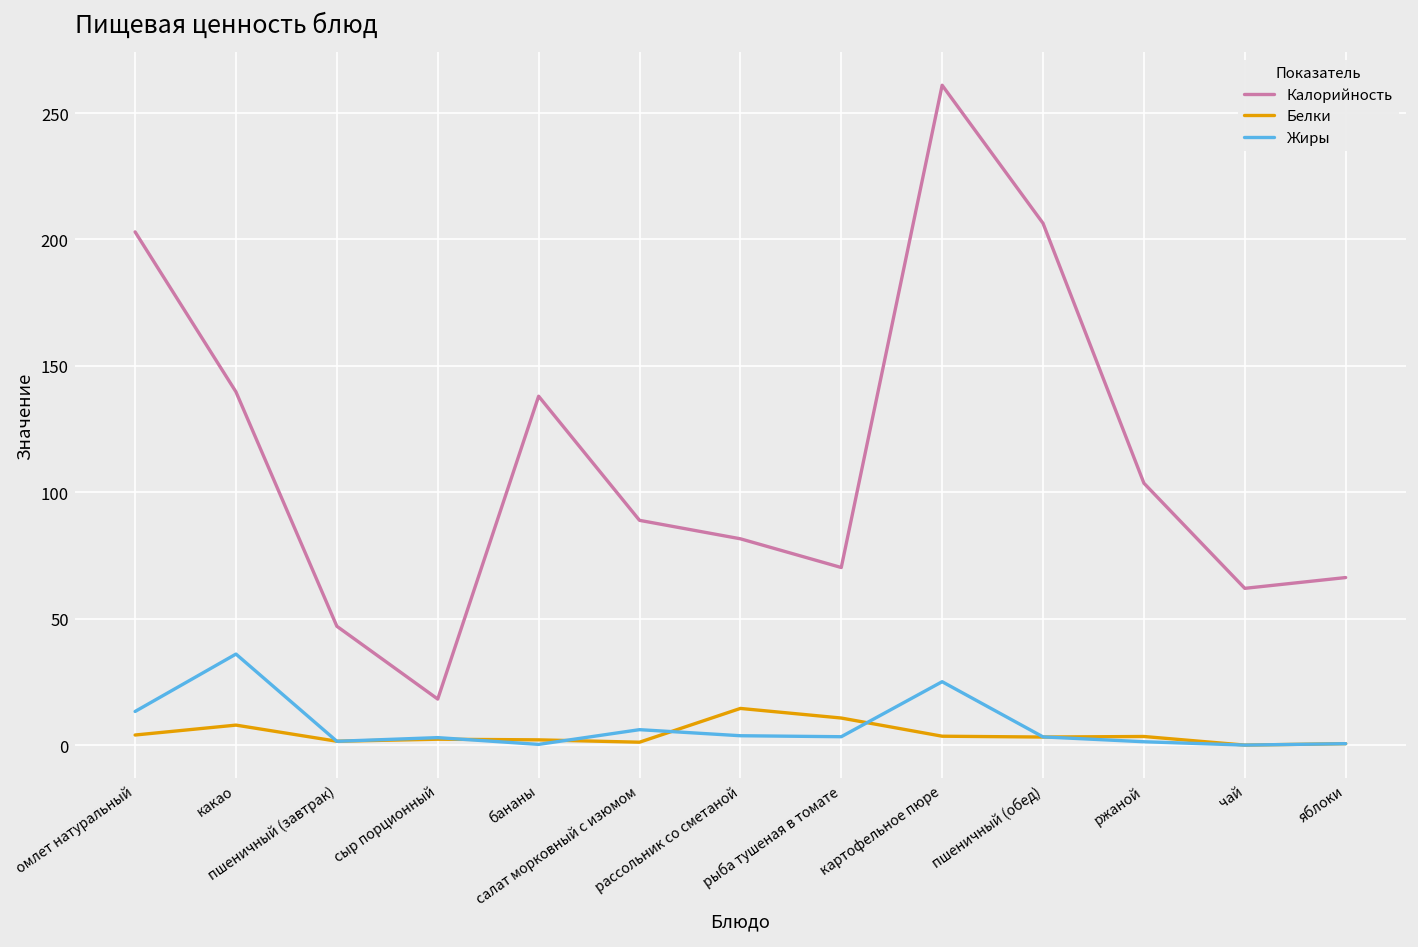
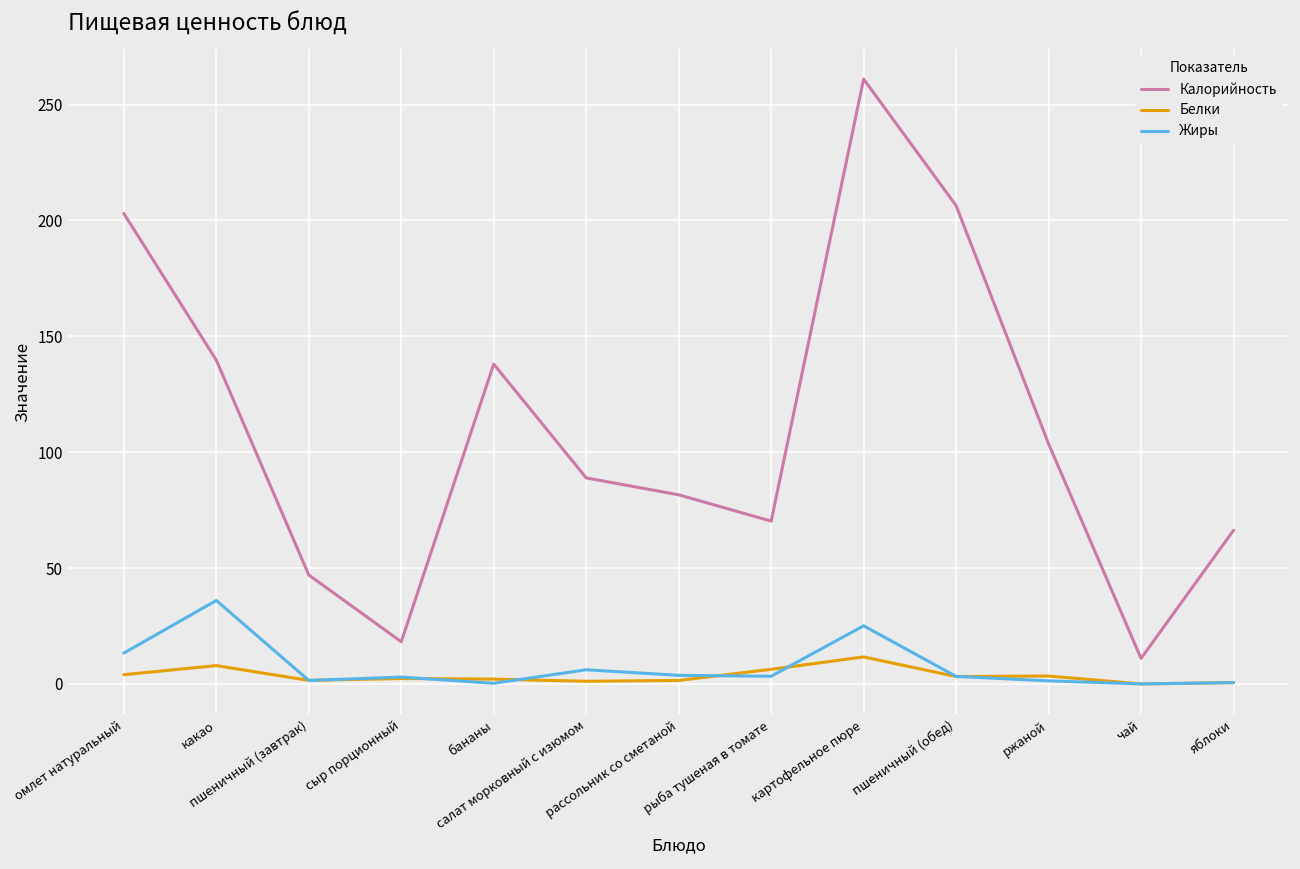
Белки, рассольник со сметаной: 15 -> 2
Белки, рыба тушеная в томате: 11 -> 6
Белки, картофельное пюре: 4 -> 12
Калорийность, чай: 62 -> 11
